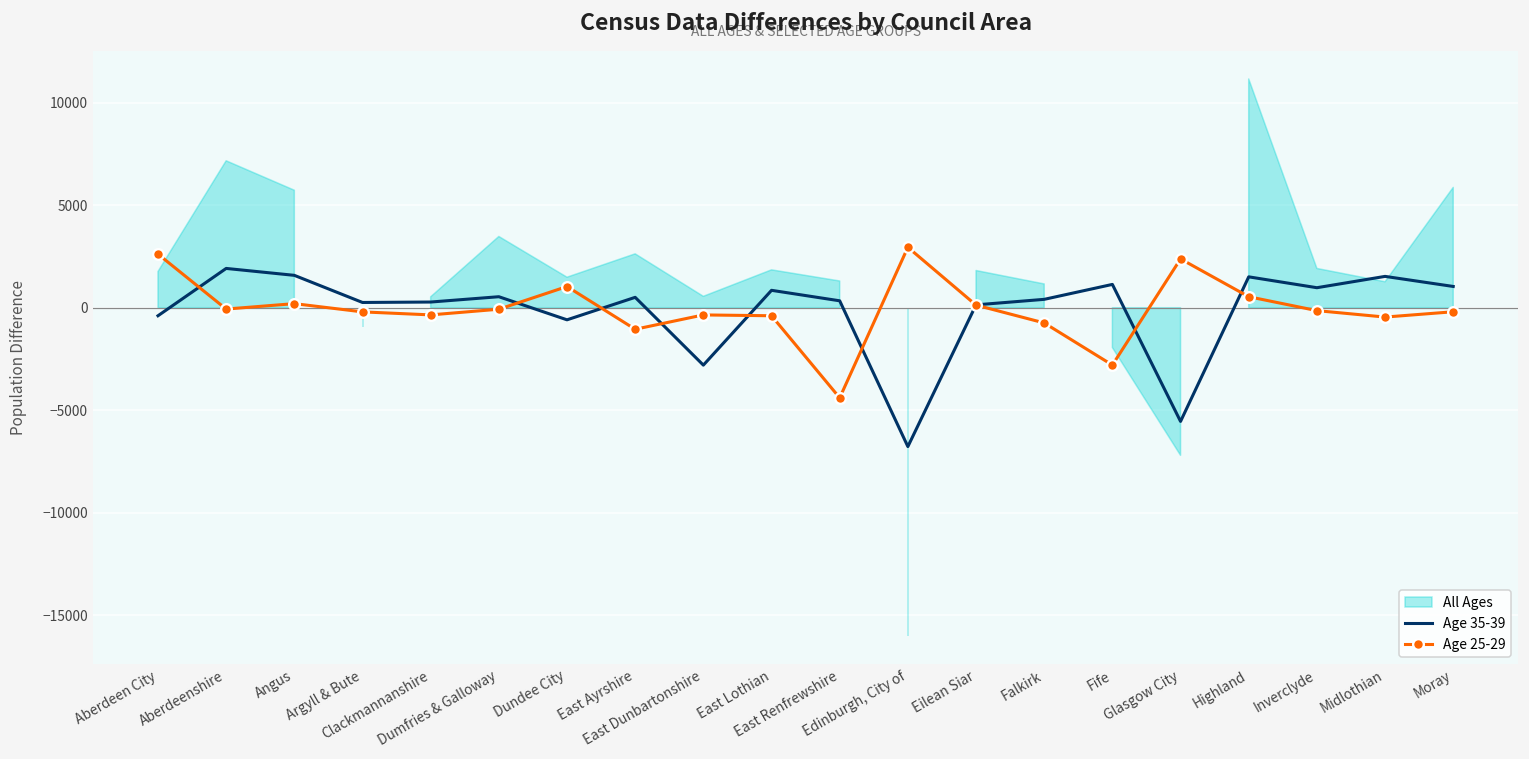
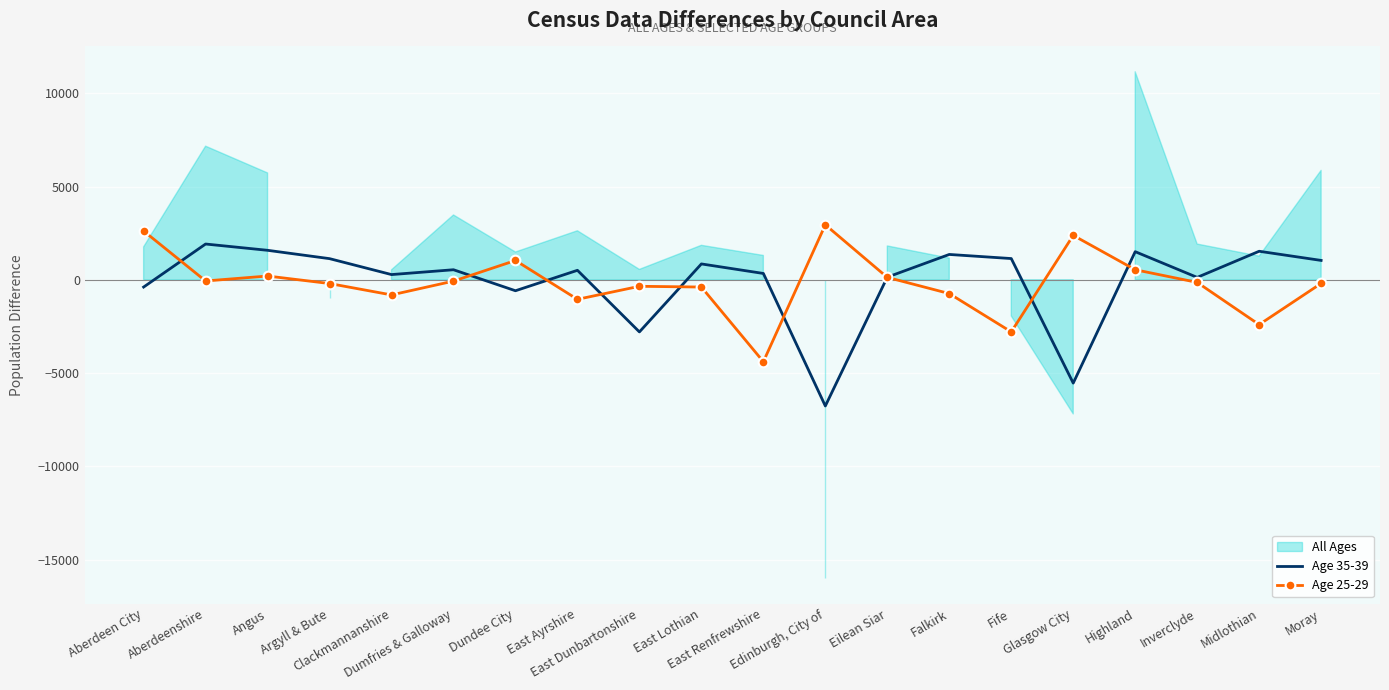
Age 35-39, Argyll & Bute: 300 -> 1100
Age 25-29, Clackmannanshire: -300 -> -800
Age 35-39, Falkirk: 400 -> 1400
Age 35-39, Inverclyde: 1000 -> 100
Age 25-29, Midlothian: -500 -> -2400
